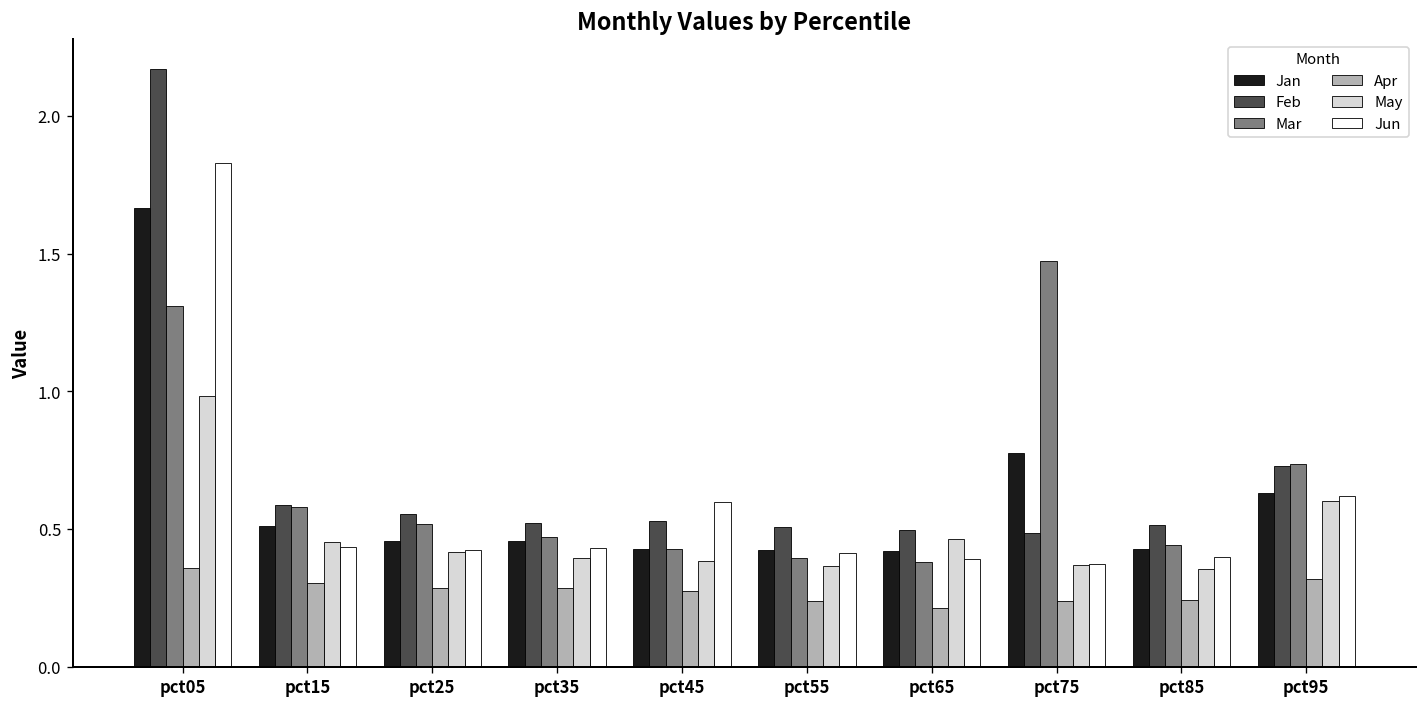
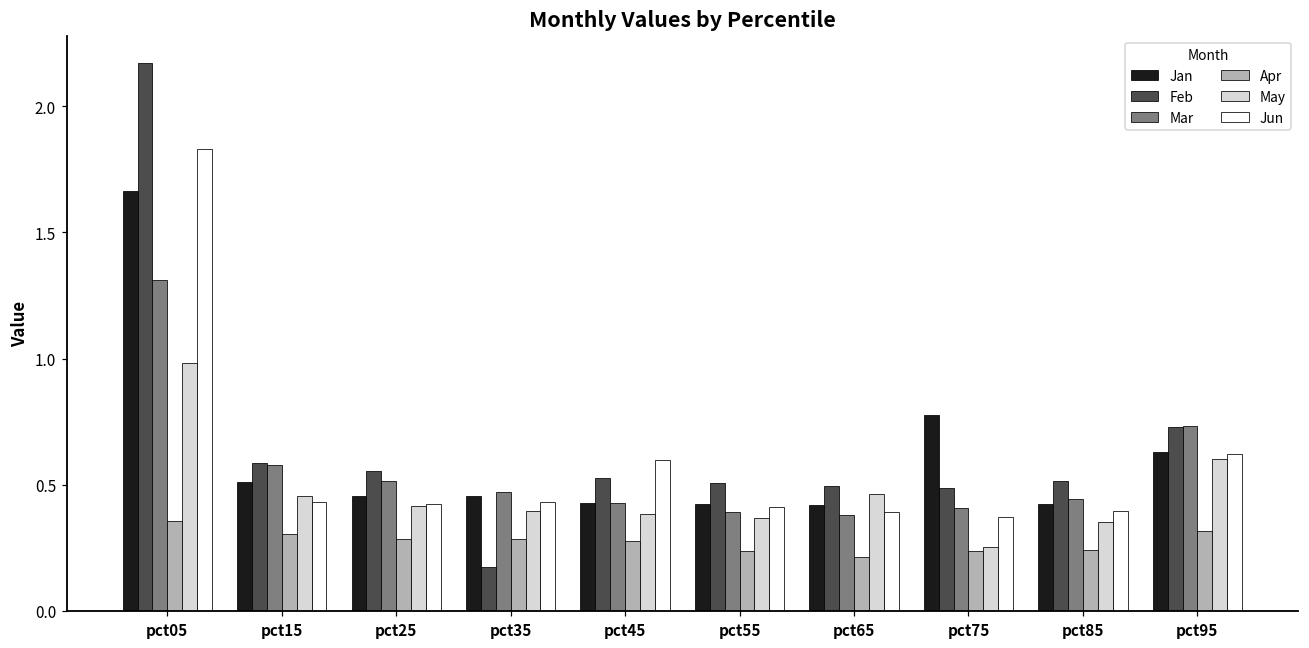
Feb, pct35: 0.52 -> 0.17
Mar, pct75: 1.47 -> 0.41
May, pct75: 0.37 -> 0.25
